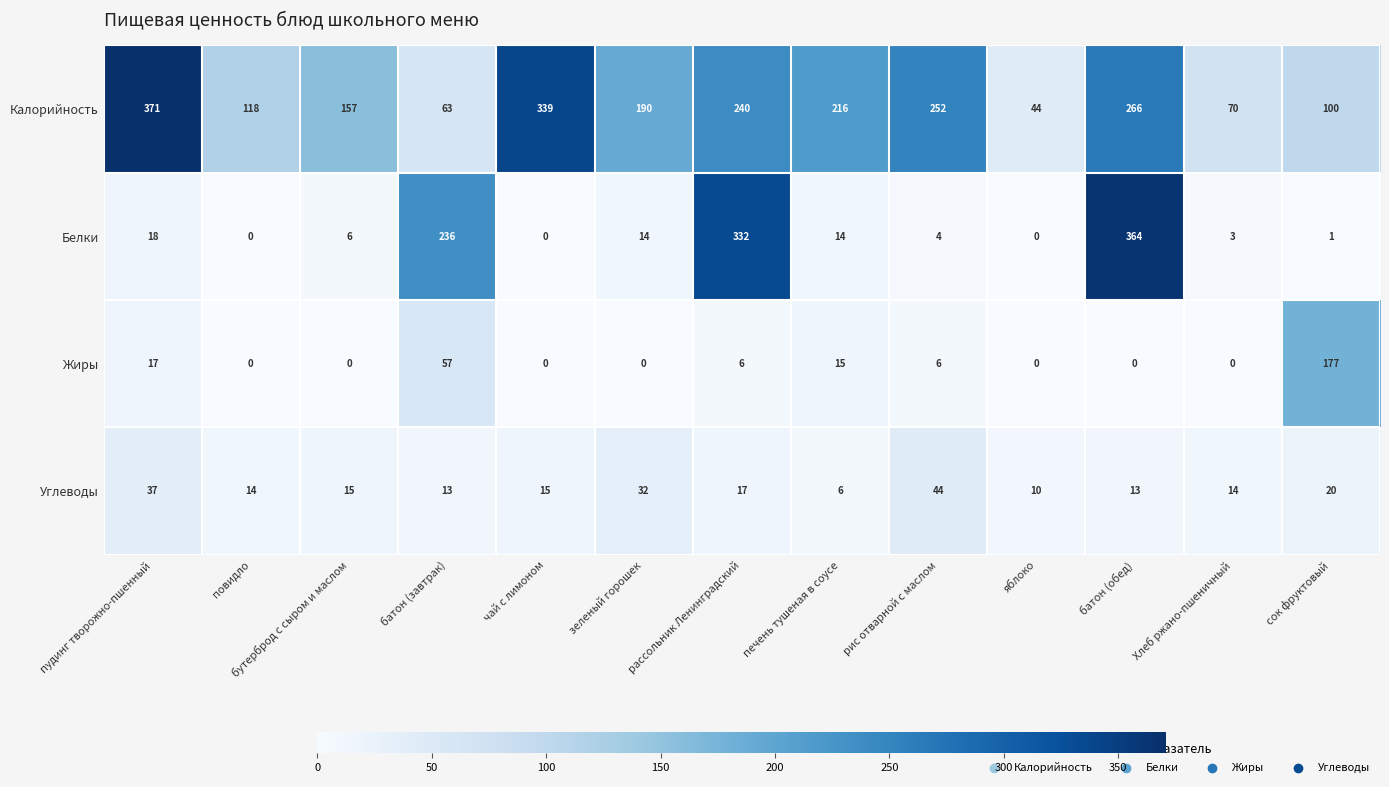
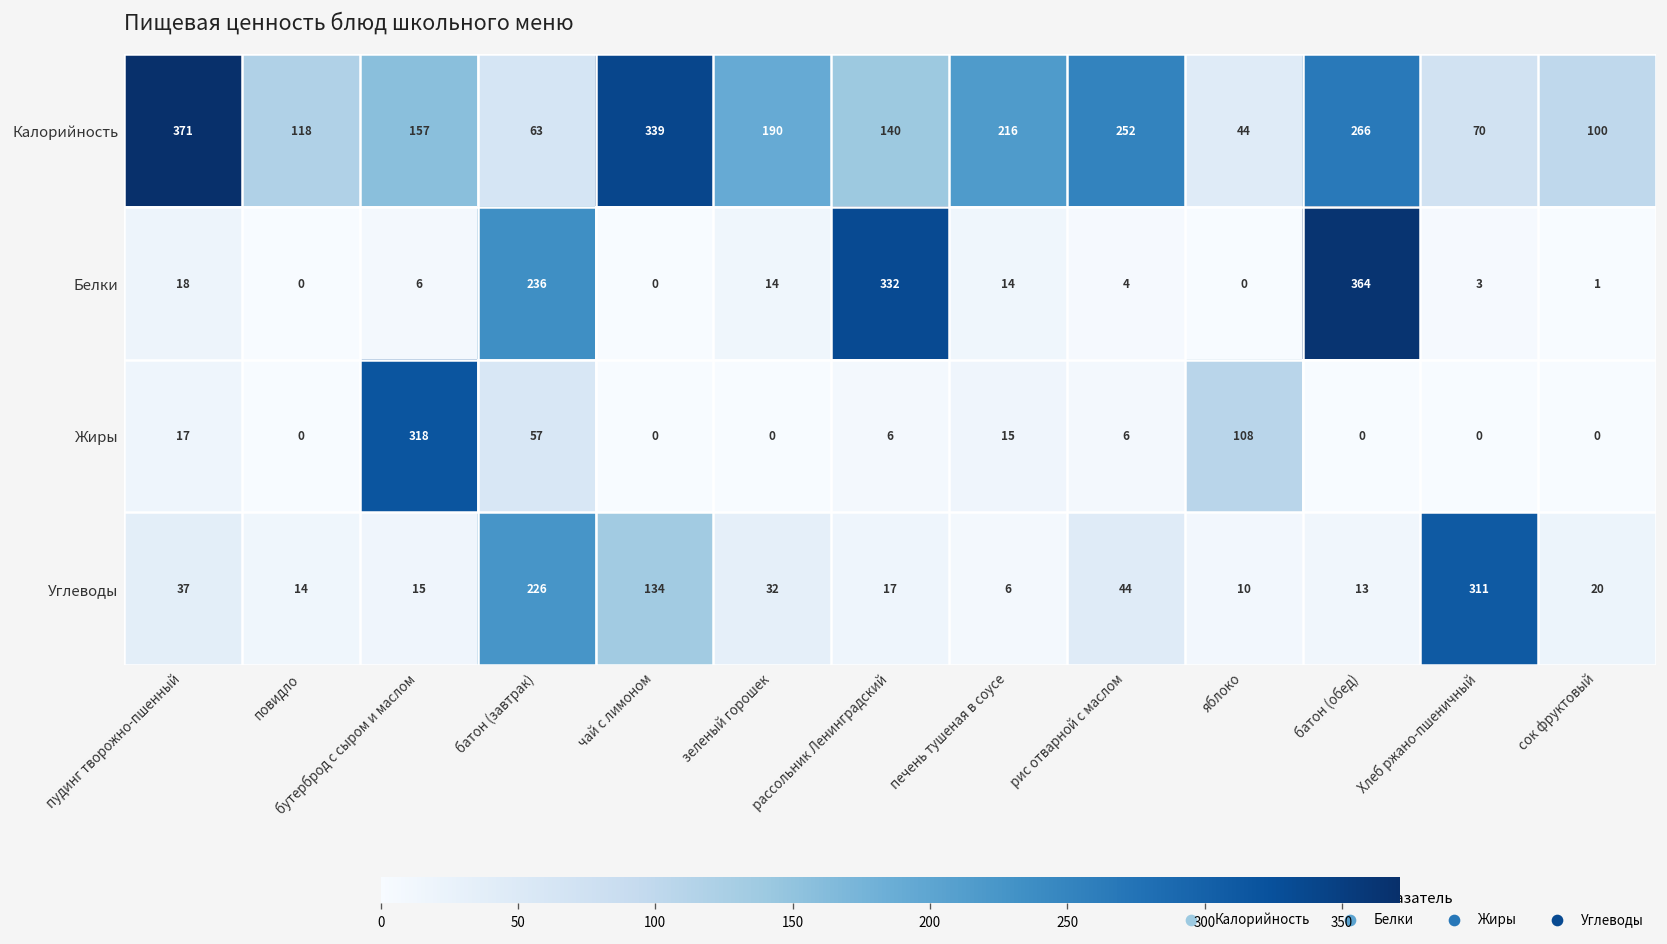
Калорийность, рассольник Ленинградский: 240 -> 140
Жиры, бутерброд с сыром и маслом: 0 -> 318
Жиры, яблоко: 0 -> 108
Жиры, сок фруктовый: 177 -> 0
Углеводы, батон (завтрак): 13 -> 226
Углеводы, чай с лимоном: 15 -> 134
Углеводы, Хлеб ржано-пшеничный: 14 -> 311
